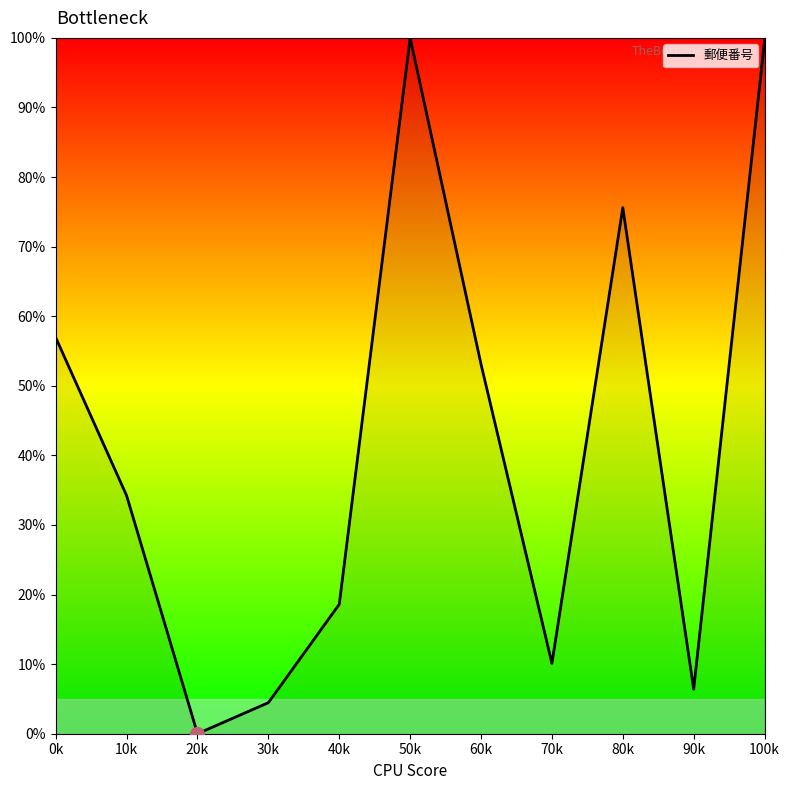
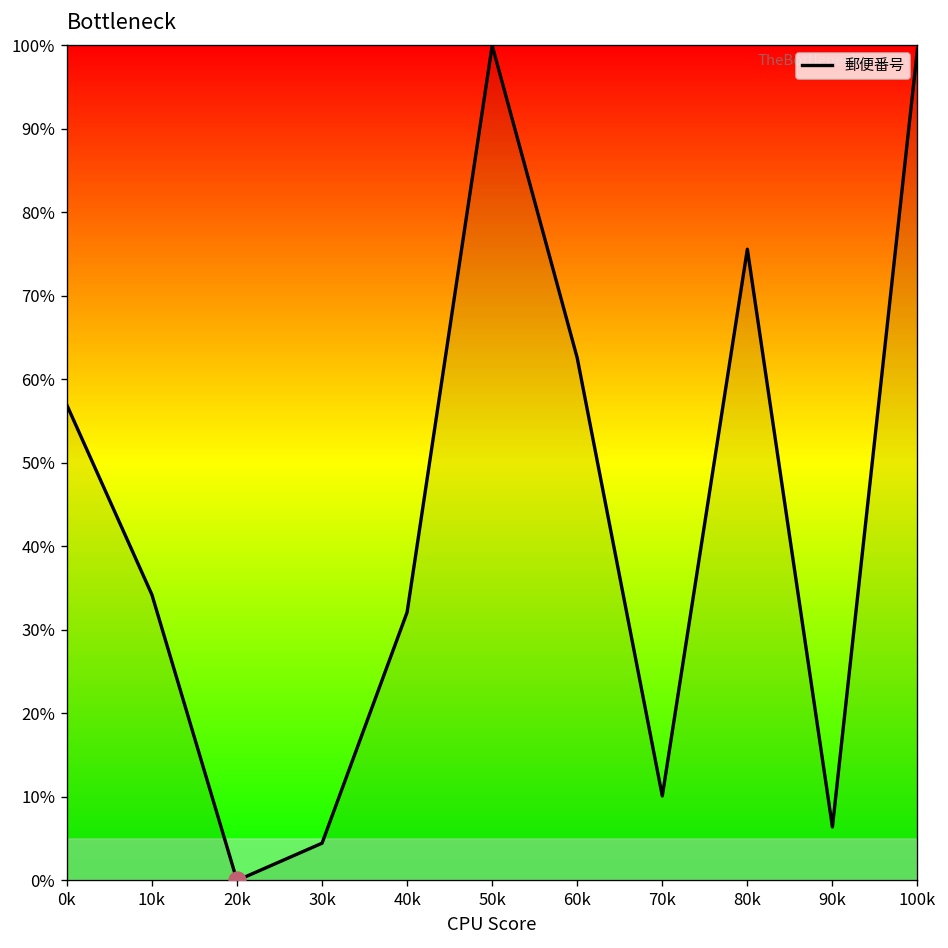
郵便番号, 40k: 19% -> 32%
郵便番号, 60k: 53% -> 63%
